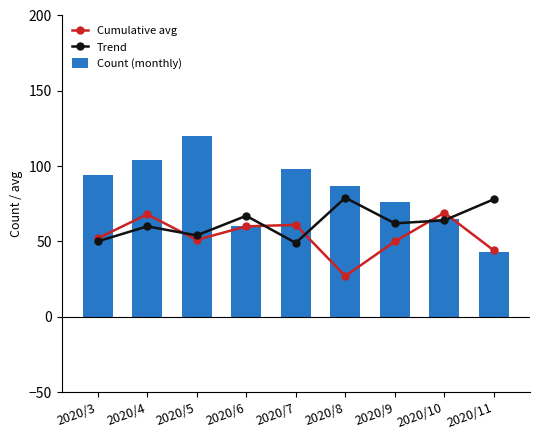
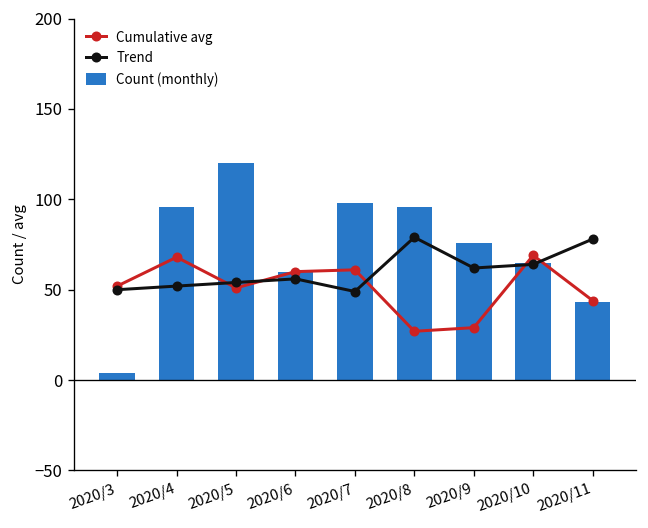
Count (monthly), 2020/3: 94 -> 4
Count (monthly), 2020/4: 104 -> 96
Trend, 2020/4: 60 -> 52
Trend, 2020/6: 67 -> 56
Count (monthly), 2020/8: 87 -> 96
Cumulative avg, 2020/9: 50 -> 29
